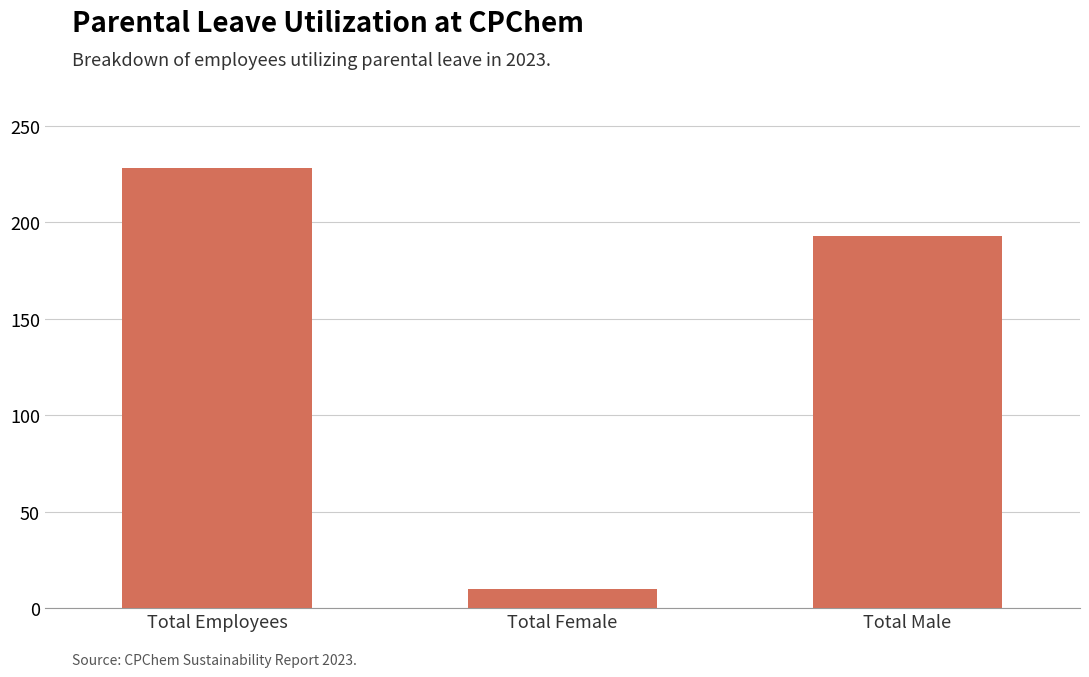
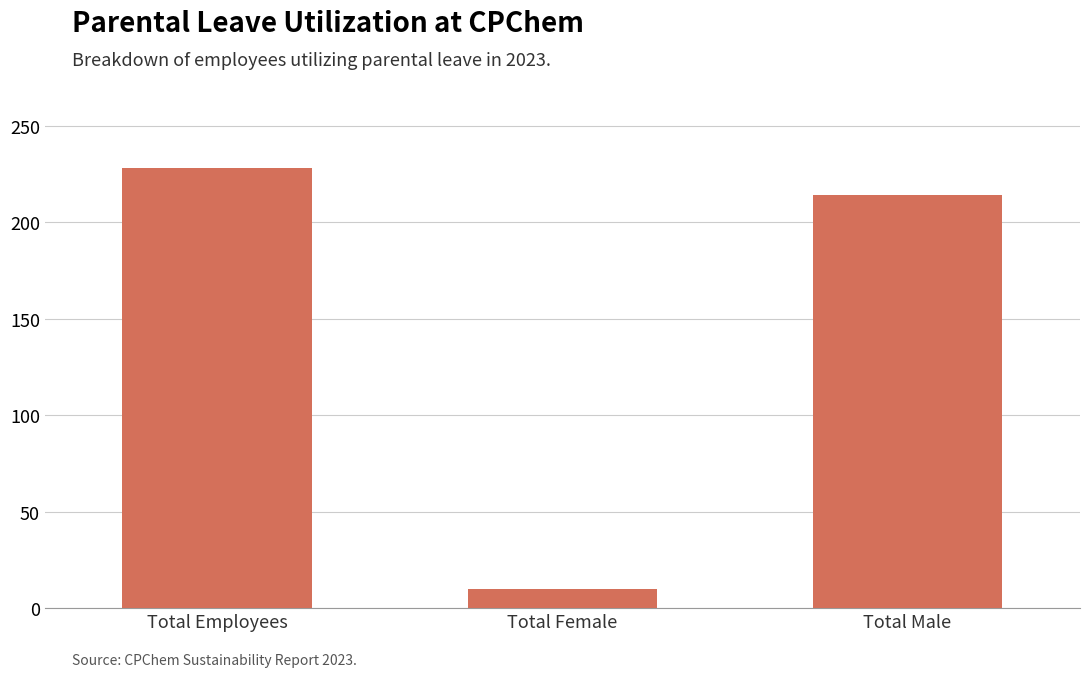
Total Male: 193 -> 214
